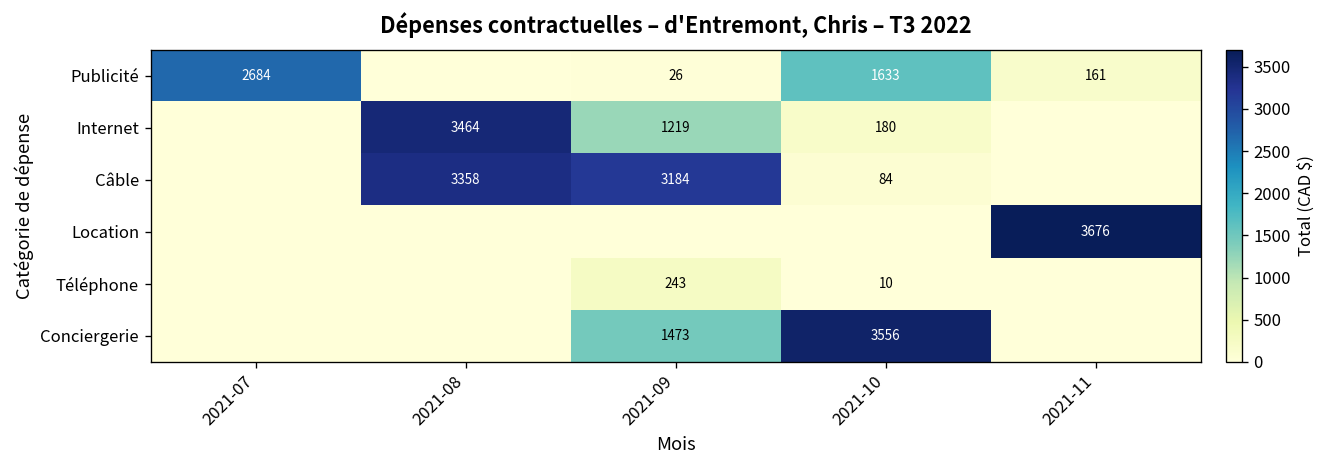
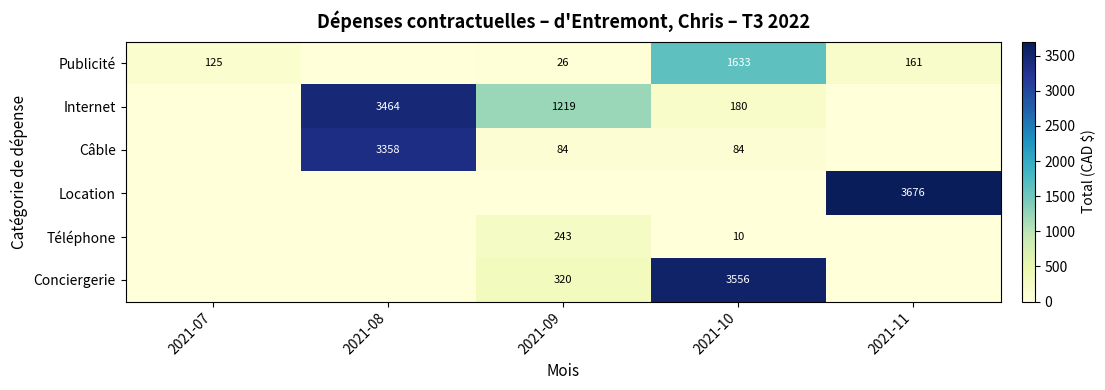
Publicité, 2021-07: 2684 -> 125
Câble, 2021-09: 3184 -> 84
Conciergerie, 2021-09: 1473 -> 320
